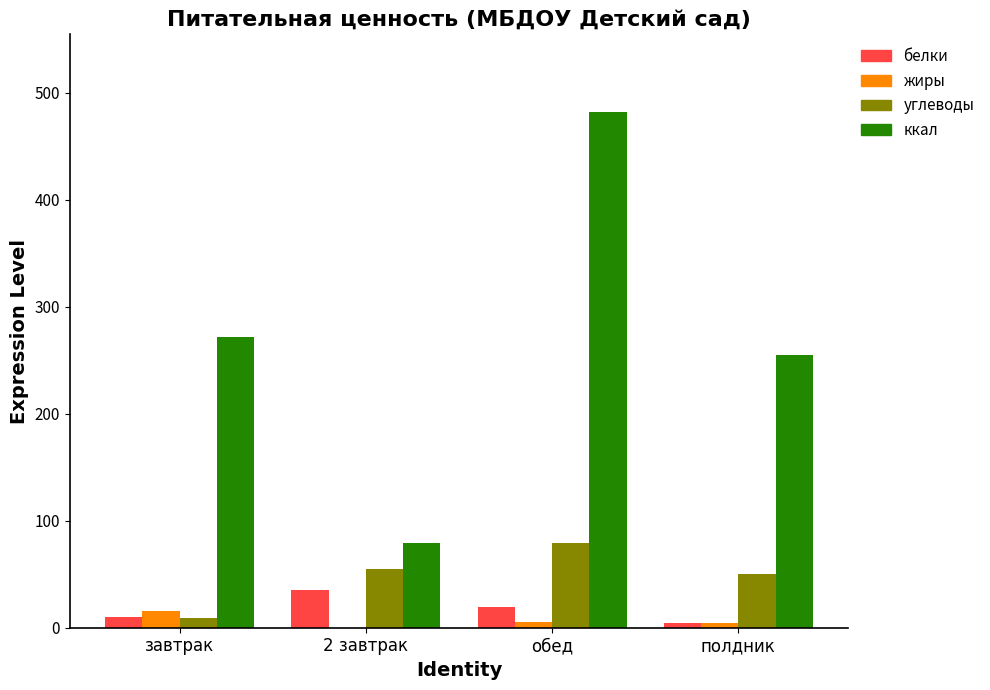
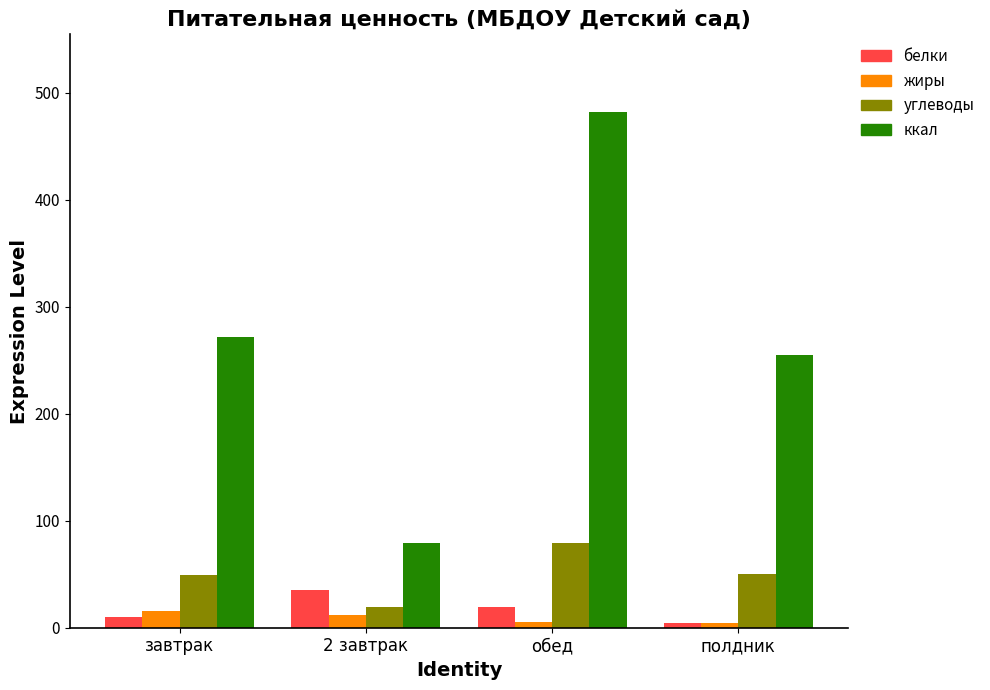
углеводы, завтрак: 10 -> 49
жиры, 2 завтрак: 0 -> 12
углеводы, 2 завтрак: 55 -> 19
